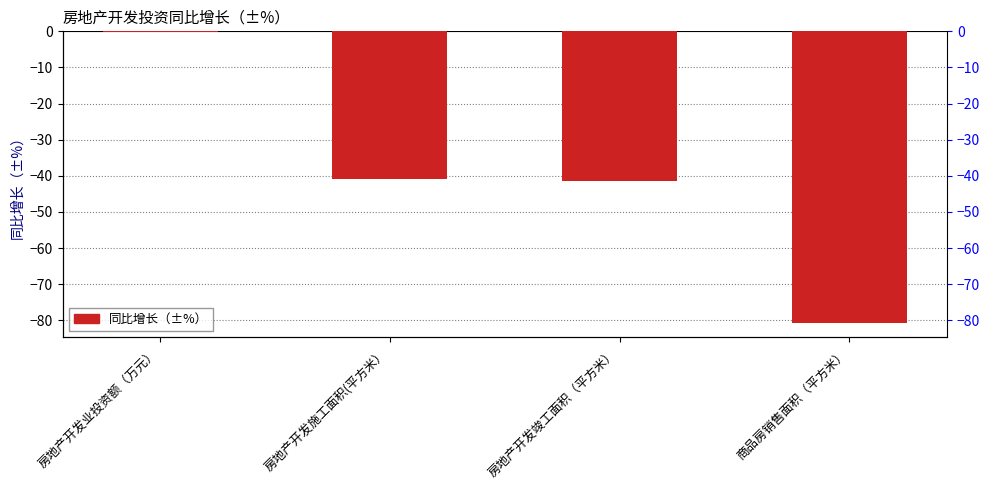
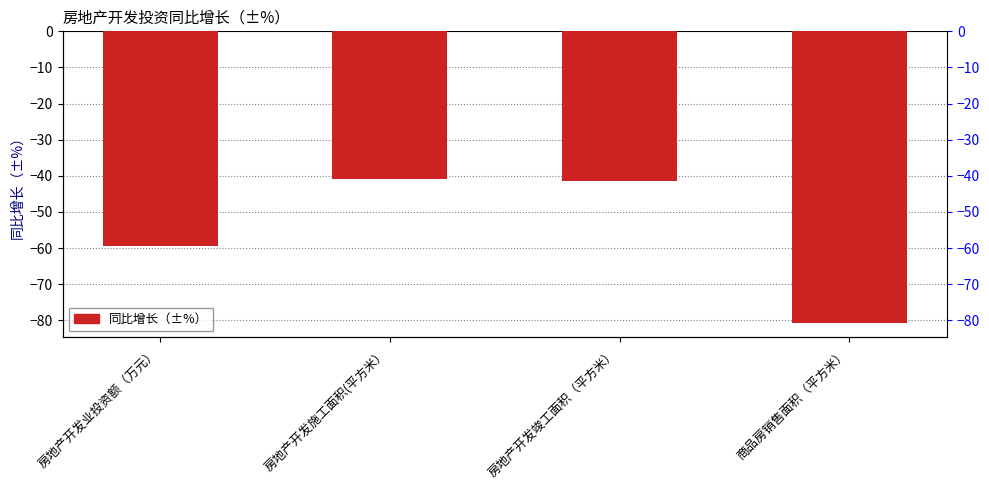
房地产开发业投资额（万元）: 0 -> -60
